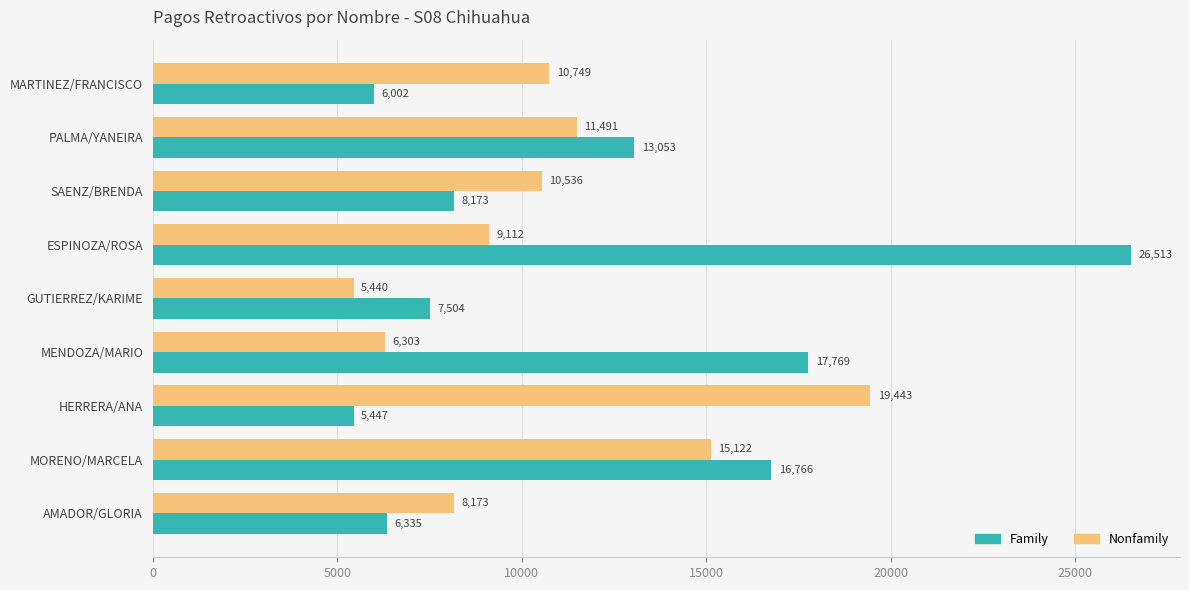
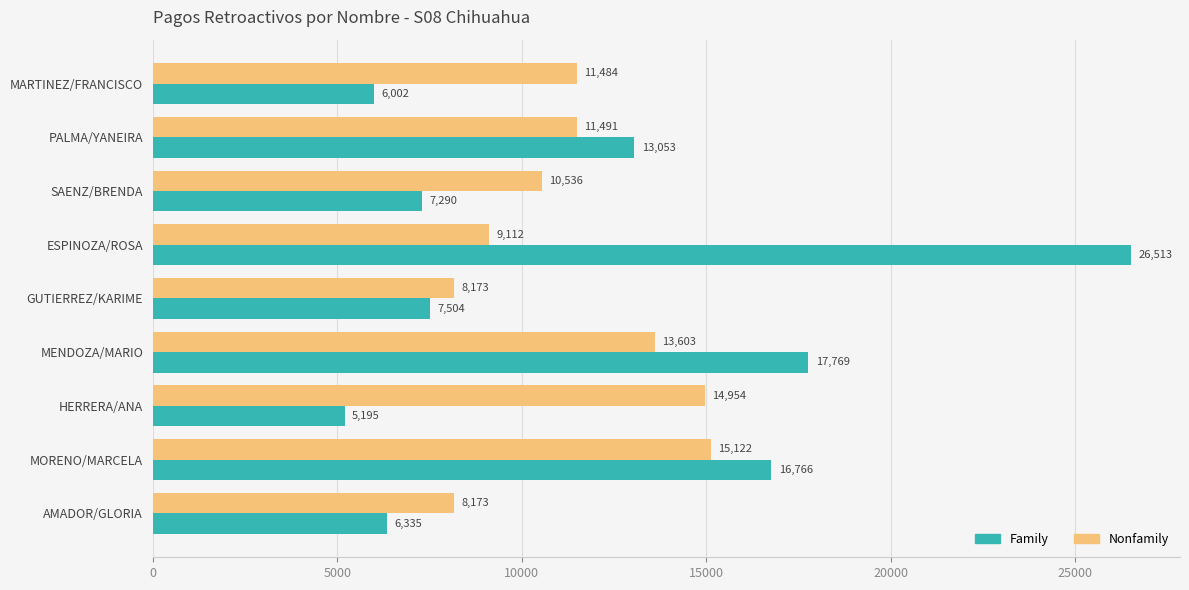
Nonfamily, MARTINEZ/FRANCISCO: 10,749 -> 11,484
Family, SAENZ/BRENDA: 8,173 -> 7,290
Nonfamily, GUTIERREZ/KARIME: 5,440 -> 8,173
Nonfamily, MENDOZA/MARIO: 6,303 -> 13,603
Nonfamily, HERRERA/ANA: 19,443 -> 14,954
Family, HERRERA/ANA: 5,447 -> 5,195
